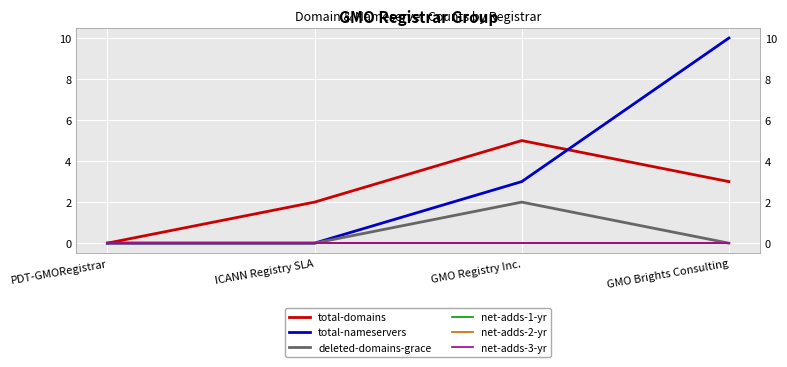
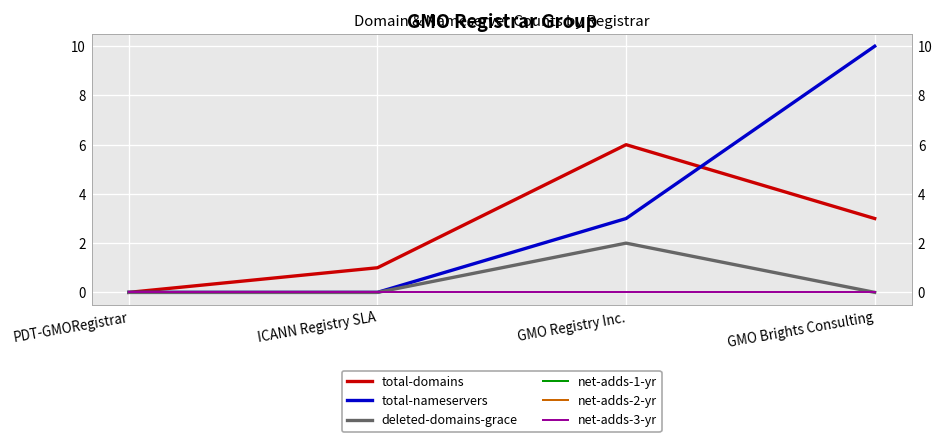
total-domains, ICANN Registry SLA: 2 -> 1
total-domains, GMO Registry Inc.: 5 -> 6
